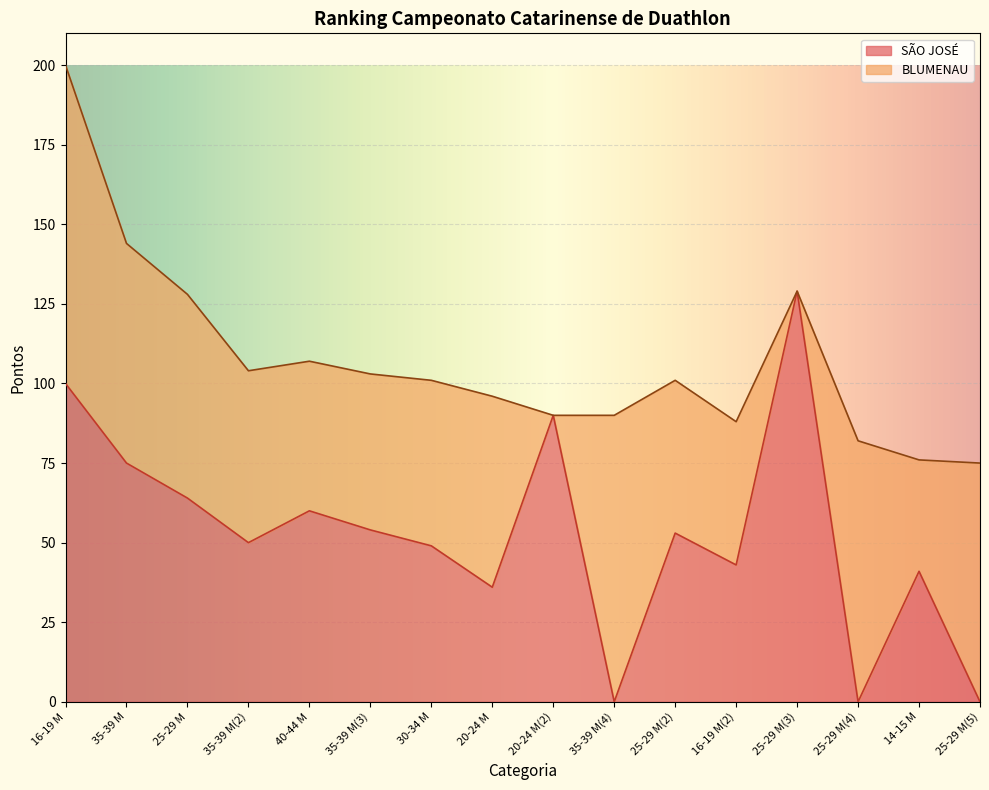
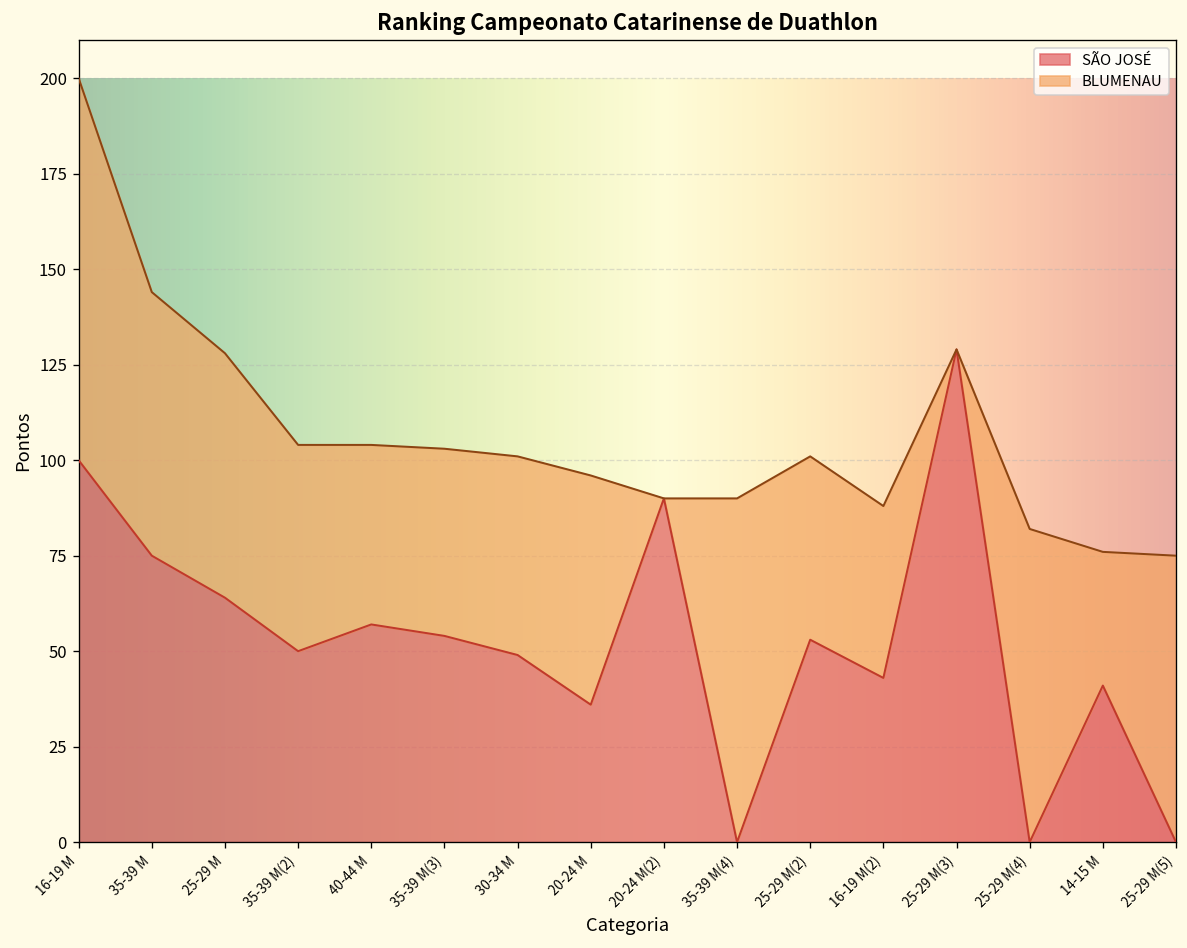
SÃO JOSÉ, 40-44 M: 60 -> 57
